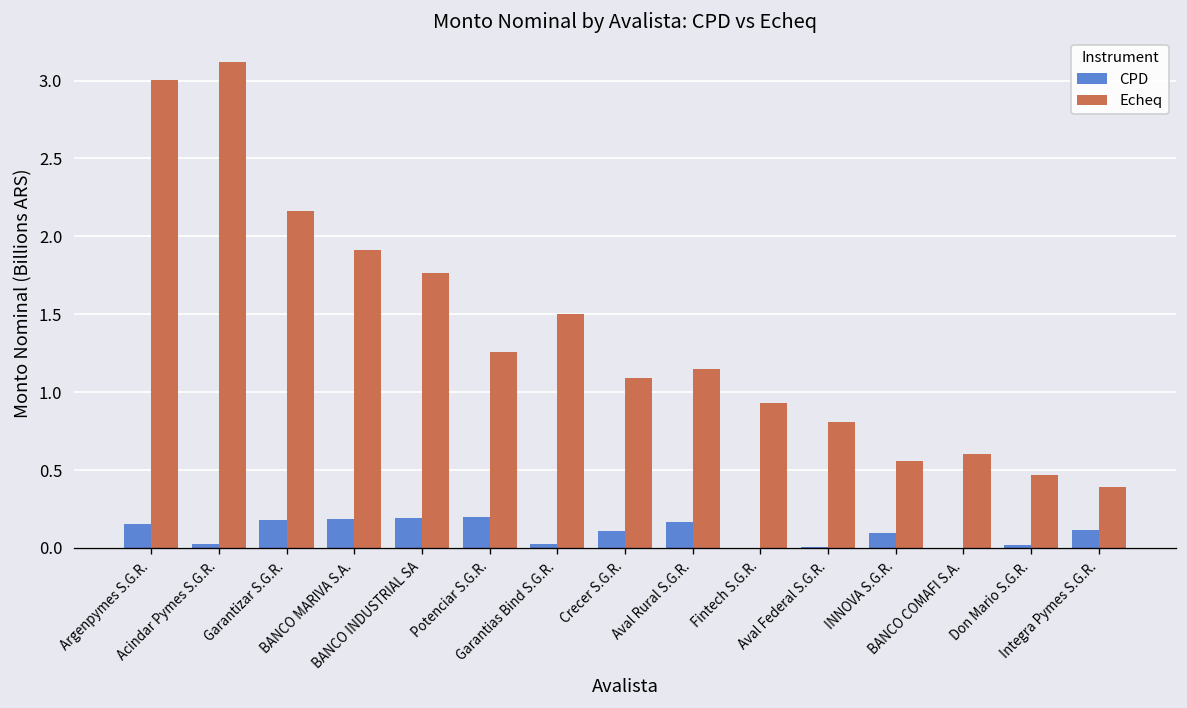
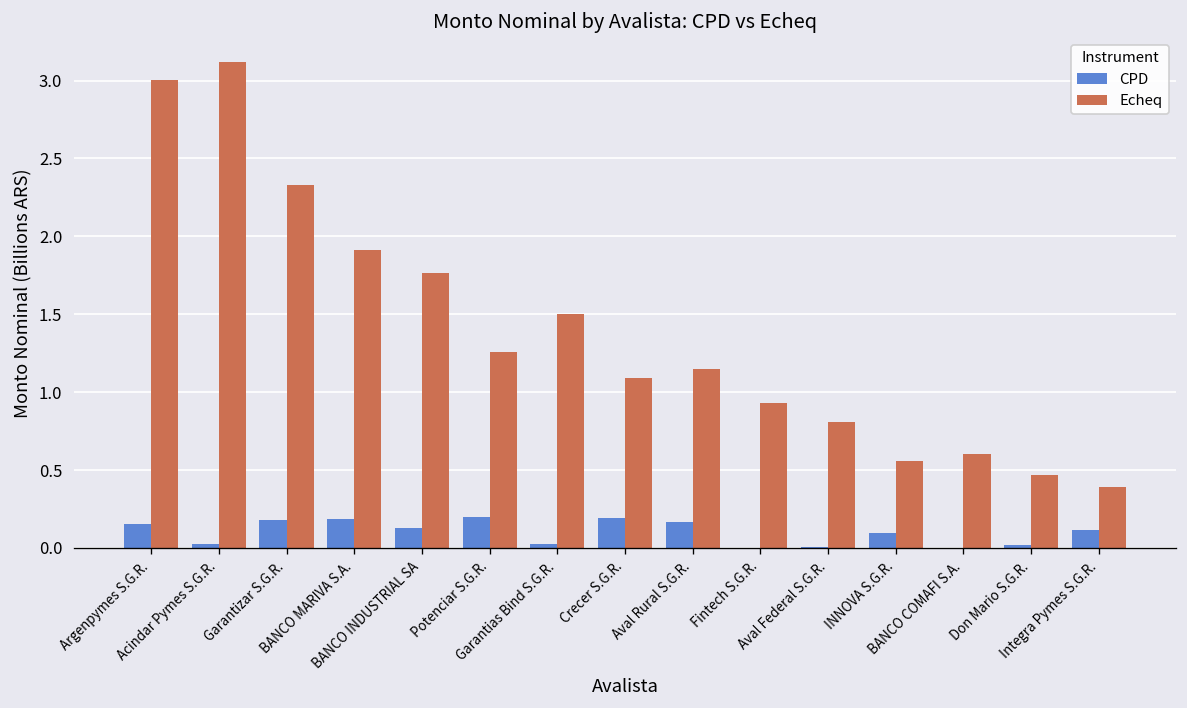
Echeq, Garantizar S.G.R.: 2.16 -> 2.33
CPD, BANCO INDUSTRIAL SA: 0.19 -> 0.13
CPD, Crecer S.G.R.: 0.11 -> 0.19
